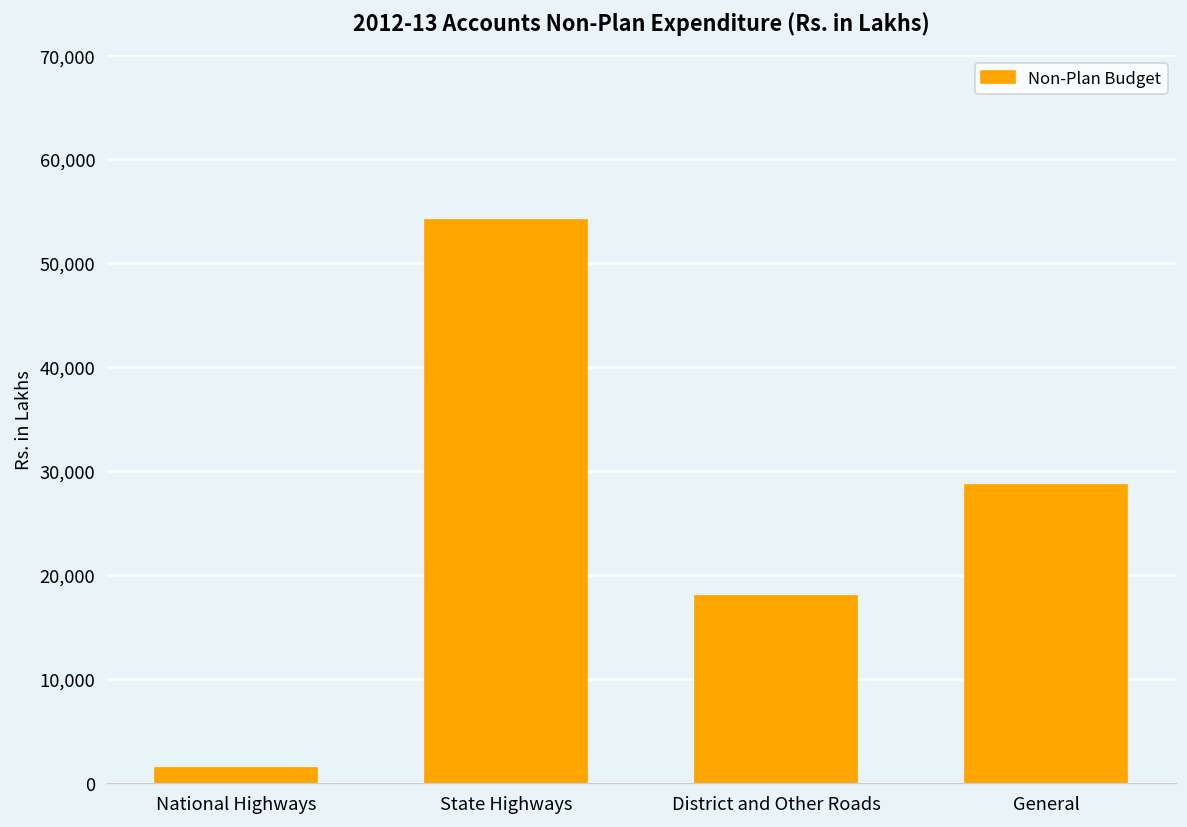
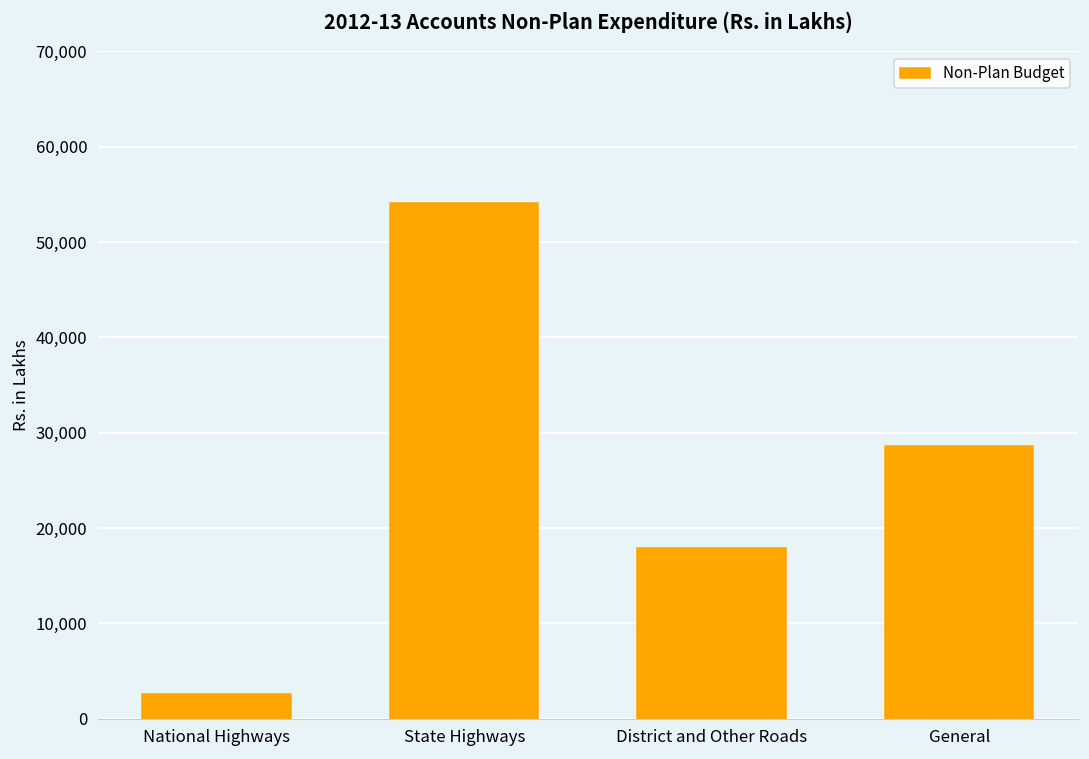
National Highways: 1,000 -> 3,000
